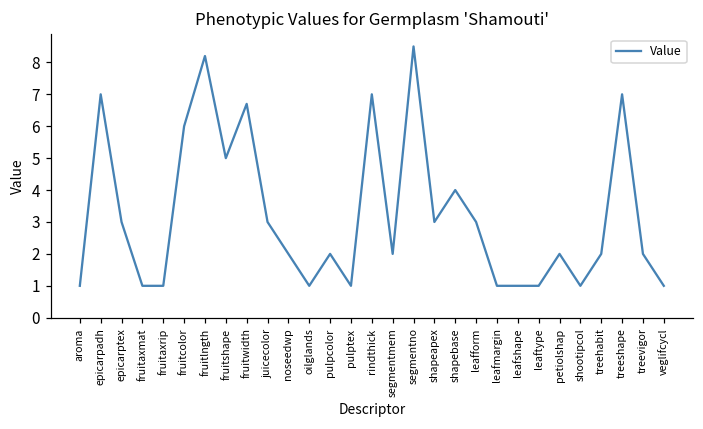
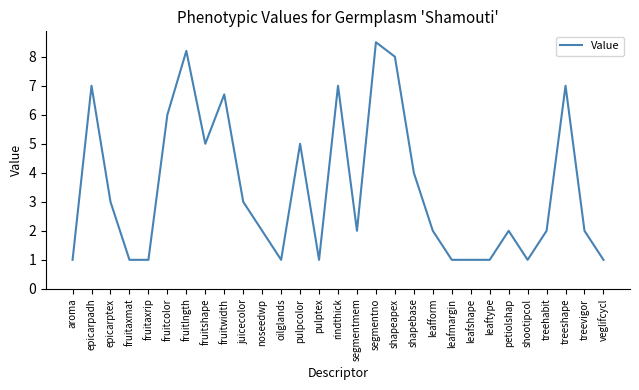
pulpcolor: 2 -> 5
shapeapex: 3 -> 8
leafform: 3 -> 2
